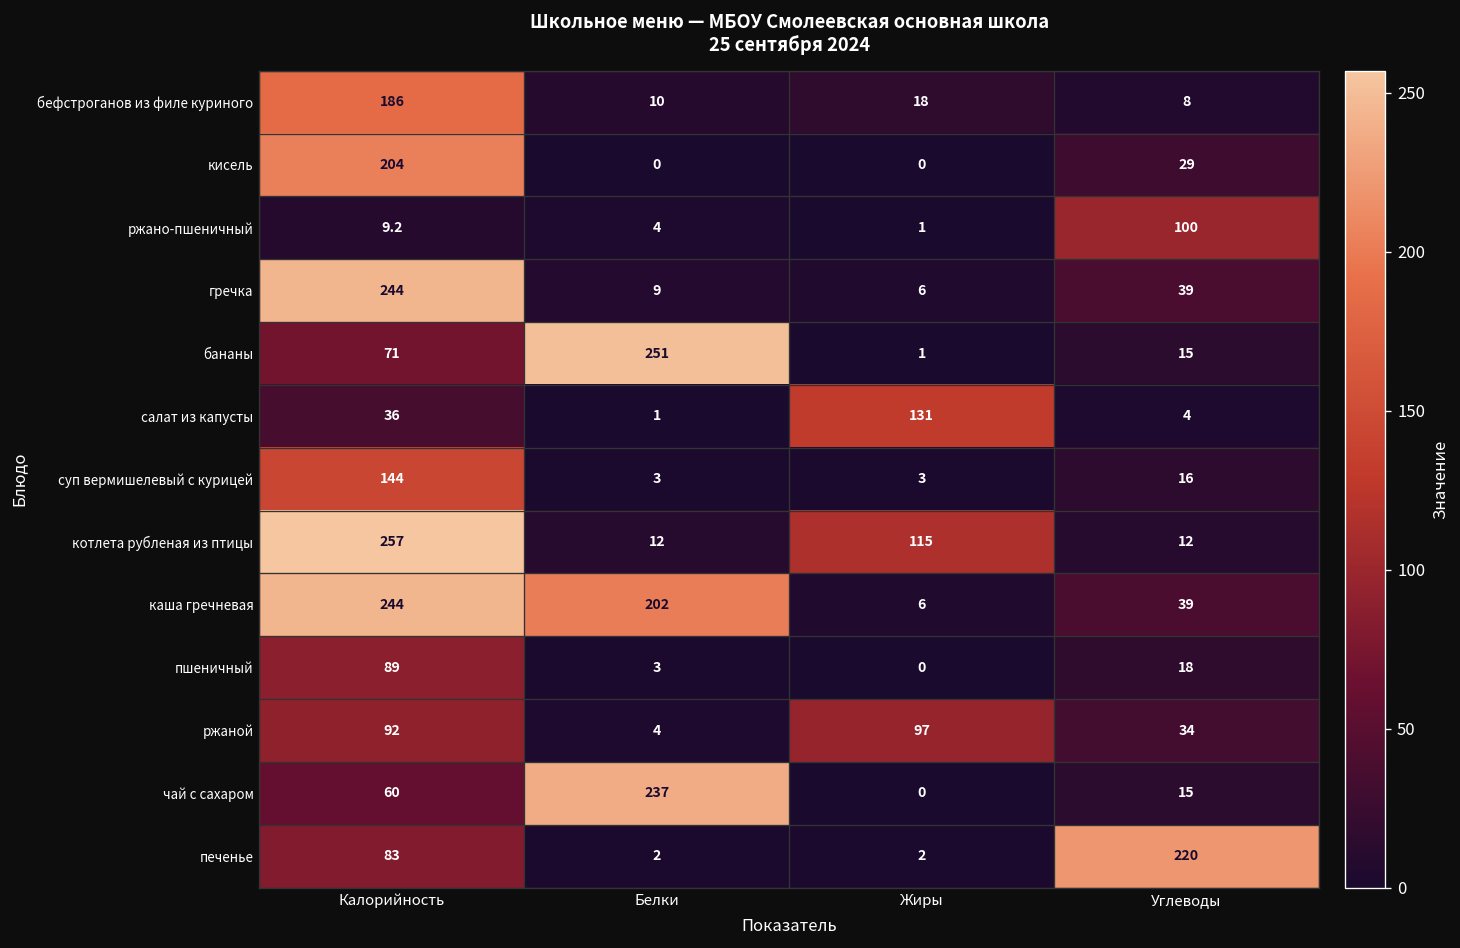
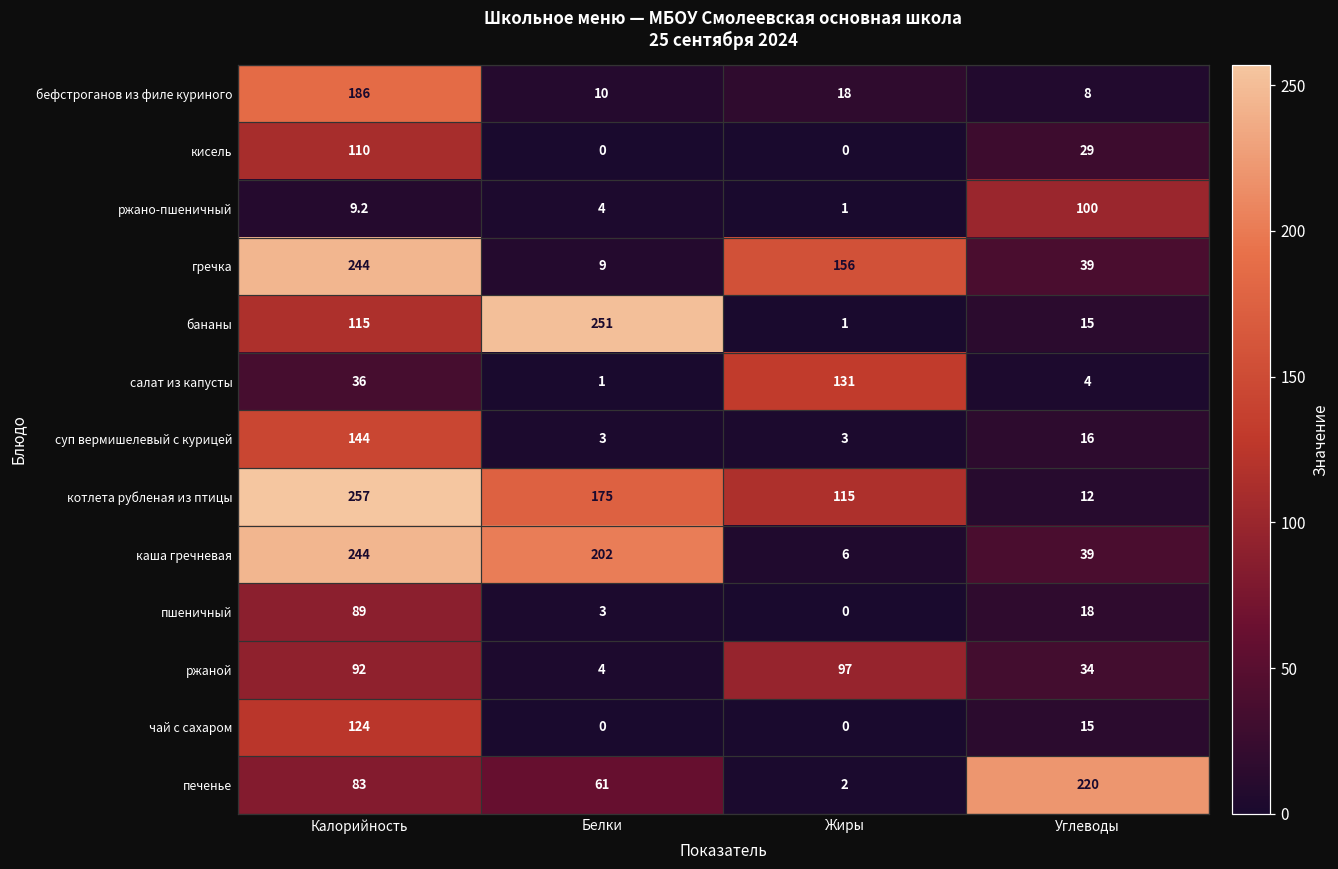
кисель, Калорийность: 204 -> 110
гречка, Жиры: 6 -> 156
бананы, Калорийность: 71 -> 115
котлета рубленая из птицы, Белки: 12 -> 175
чай с сахаром, Калорийность: 60 -> 124
чай с сахаром, Белки: 237 -> 0
печенье, Белки: 2 -> 61
